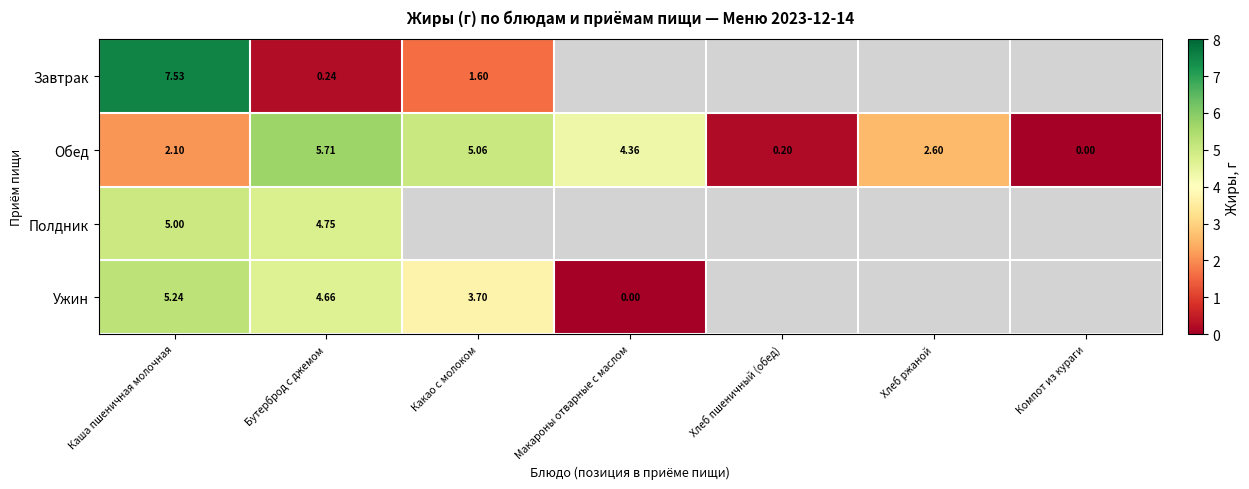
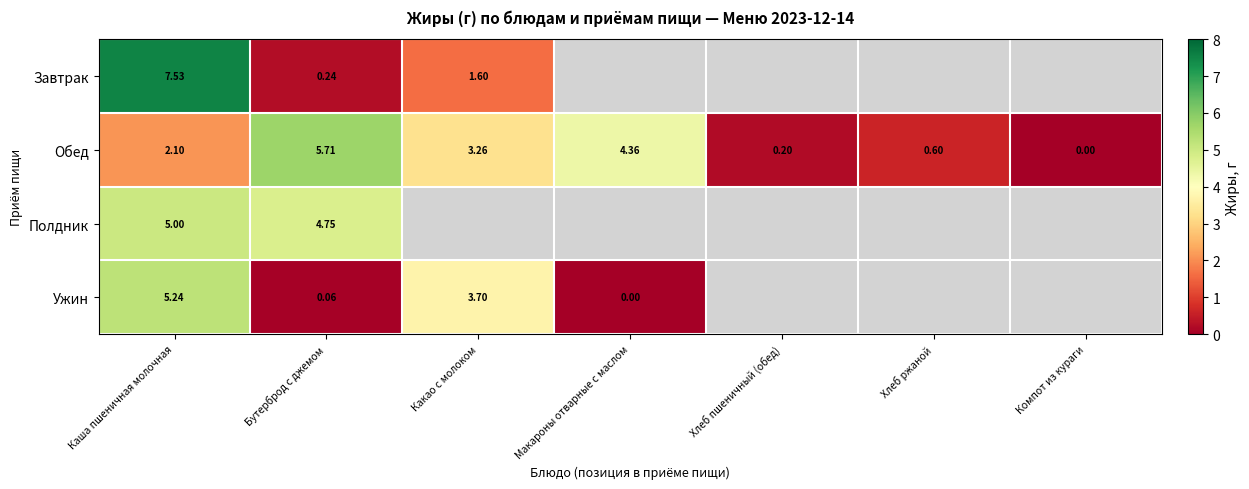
Обед, Какао с молоком: 5.06 -> 3.26
Обед, Хлеб ржаной: 2.60 -> 0.60
Ужин, Бутерброд с джемом: 4.66 -> 0.06
